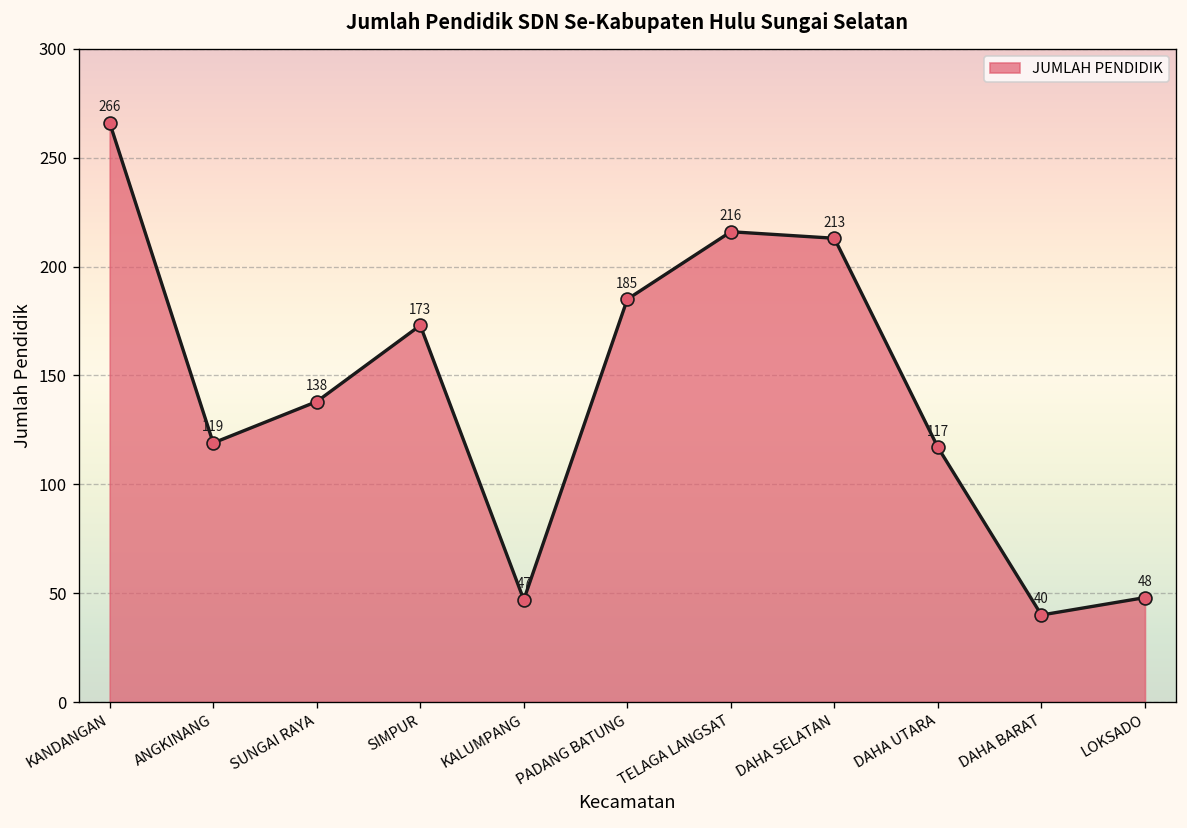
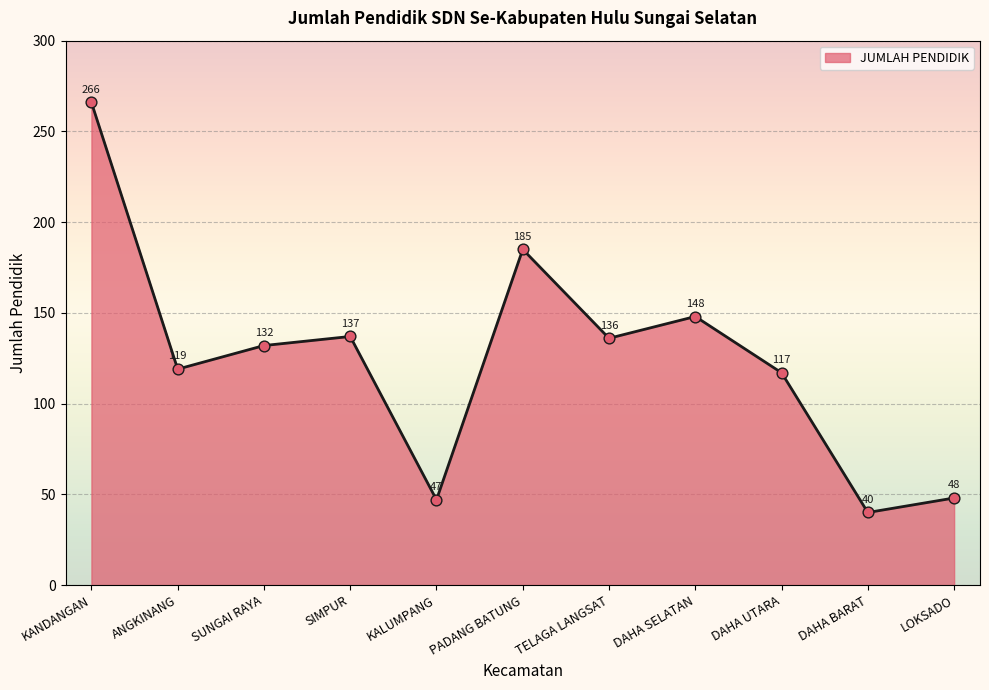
SUNGAI RAYA: 138 -> 132
SIMPUR: 173 -> 137
TELAGA LANGSAT: 216 -> 136
DAHA SELATAN: 213 -> 148
